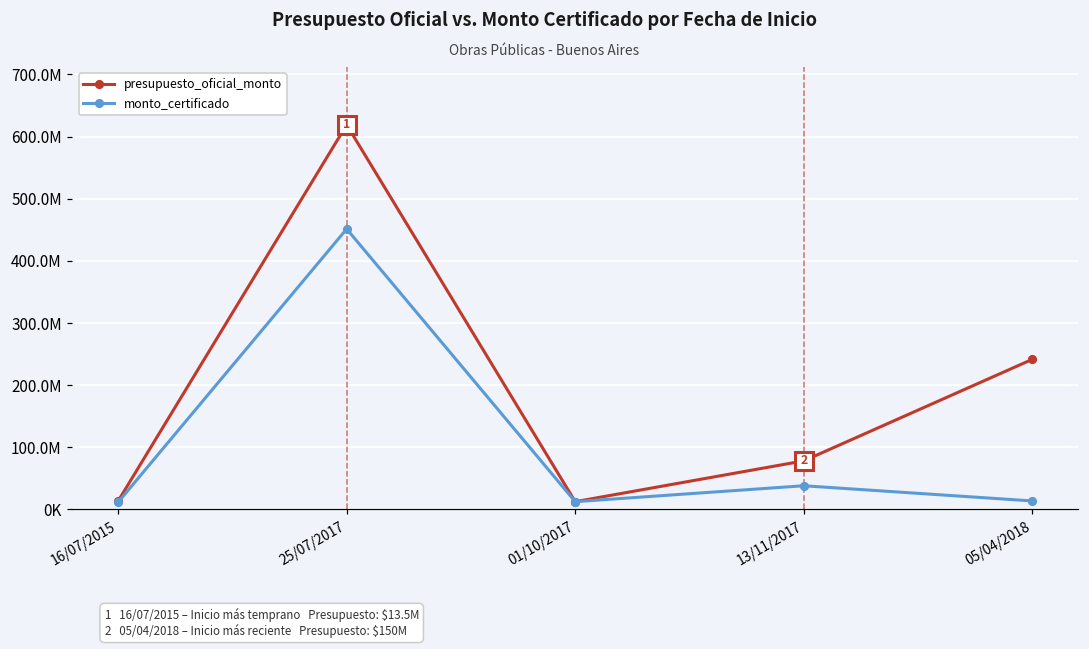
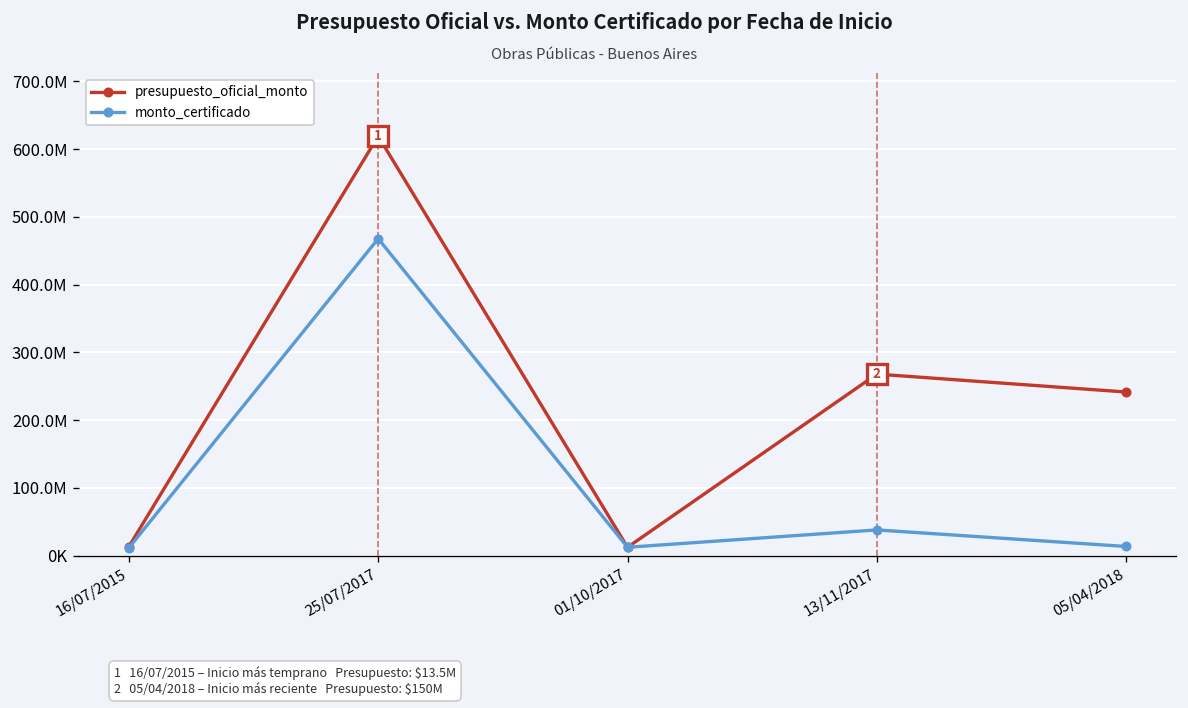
monto_certificado, 25/07/2017: 450000000 -> 470000000
presupuesto_oficial_monto, 13/11/2017: 80000000 -> 270000000
